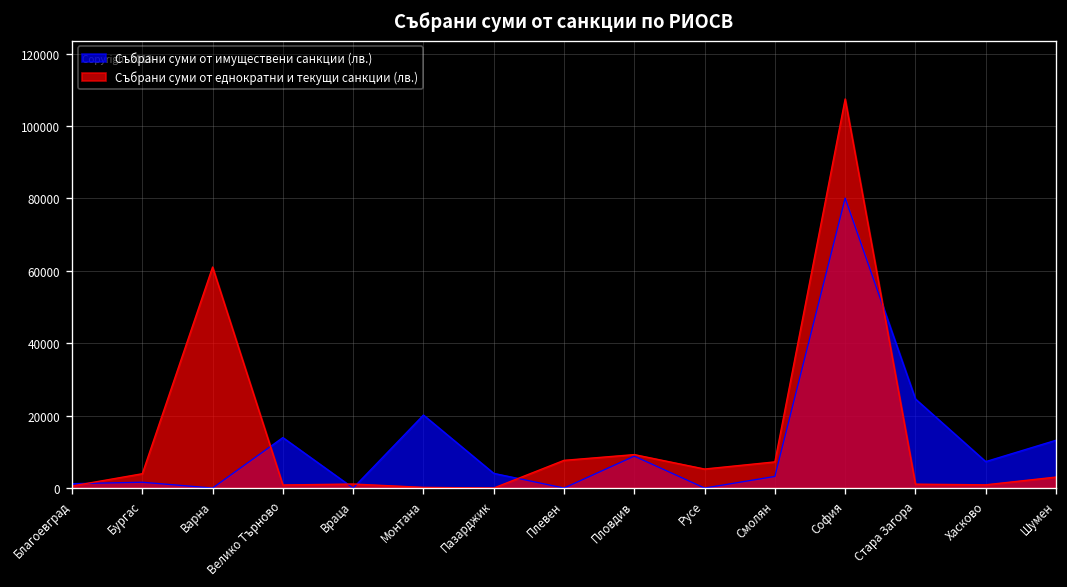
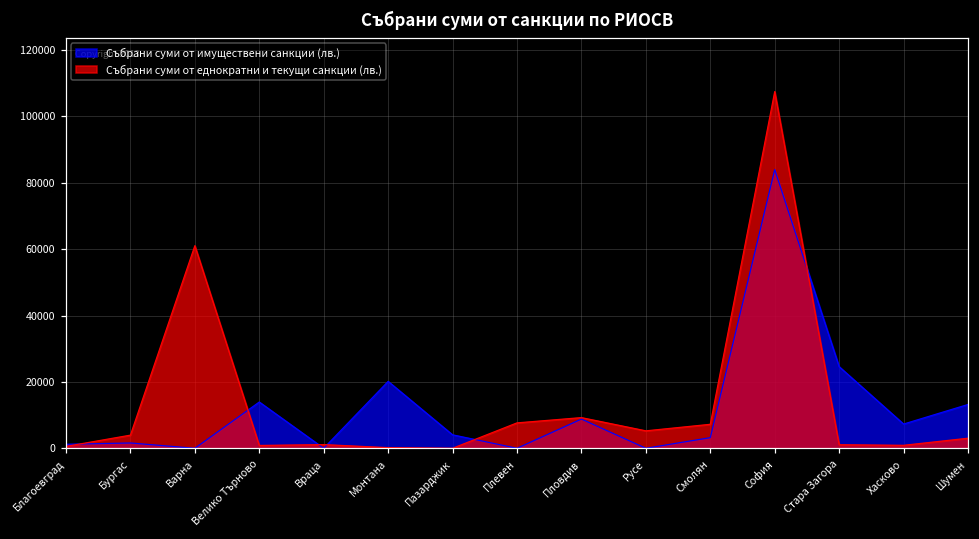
Събрани суми от имуществени санкции (лв.), София: 80000 -> 84000
